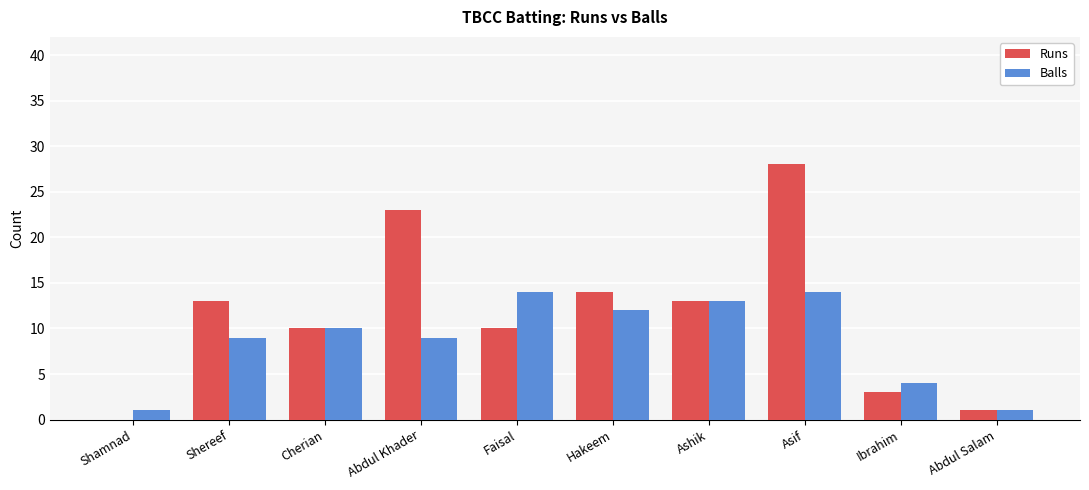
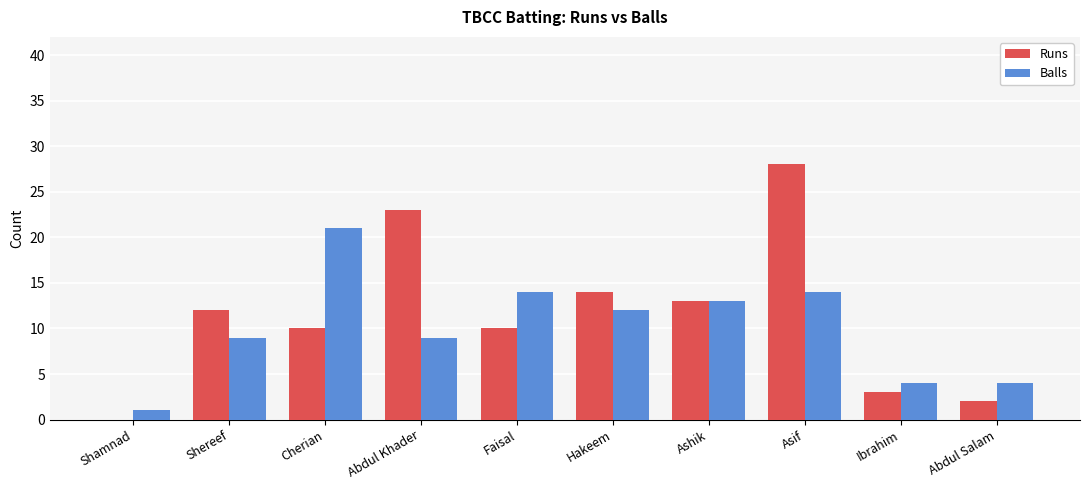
Runs, Shereef: 13 -> 12
Balls, Cherian: 10 -> 21
Runs, Abdul Salam: 1 -> 2
Balls, Abdul Salam: 1 -> 4
